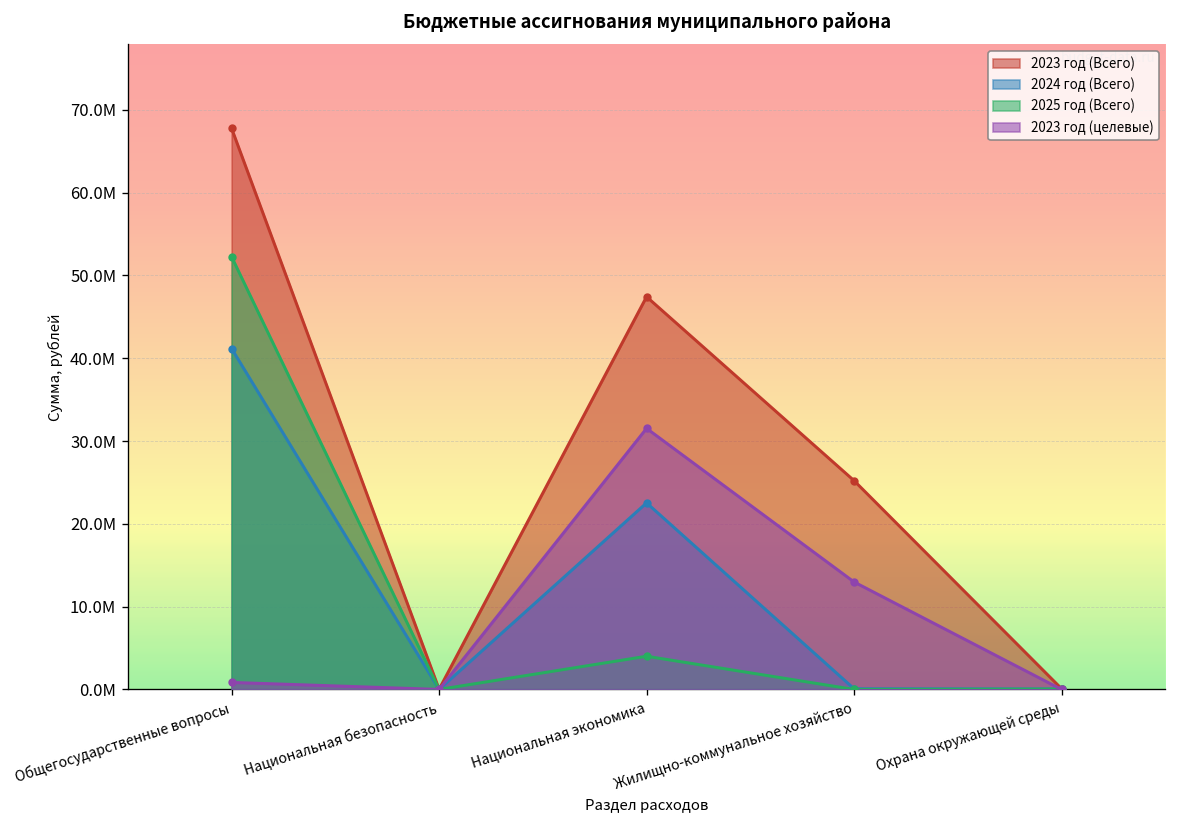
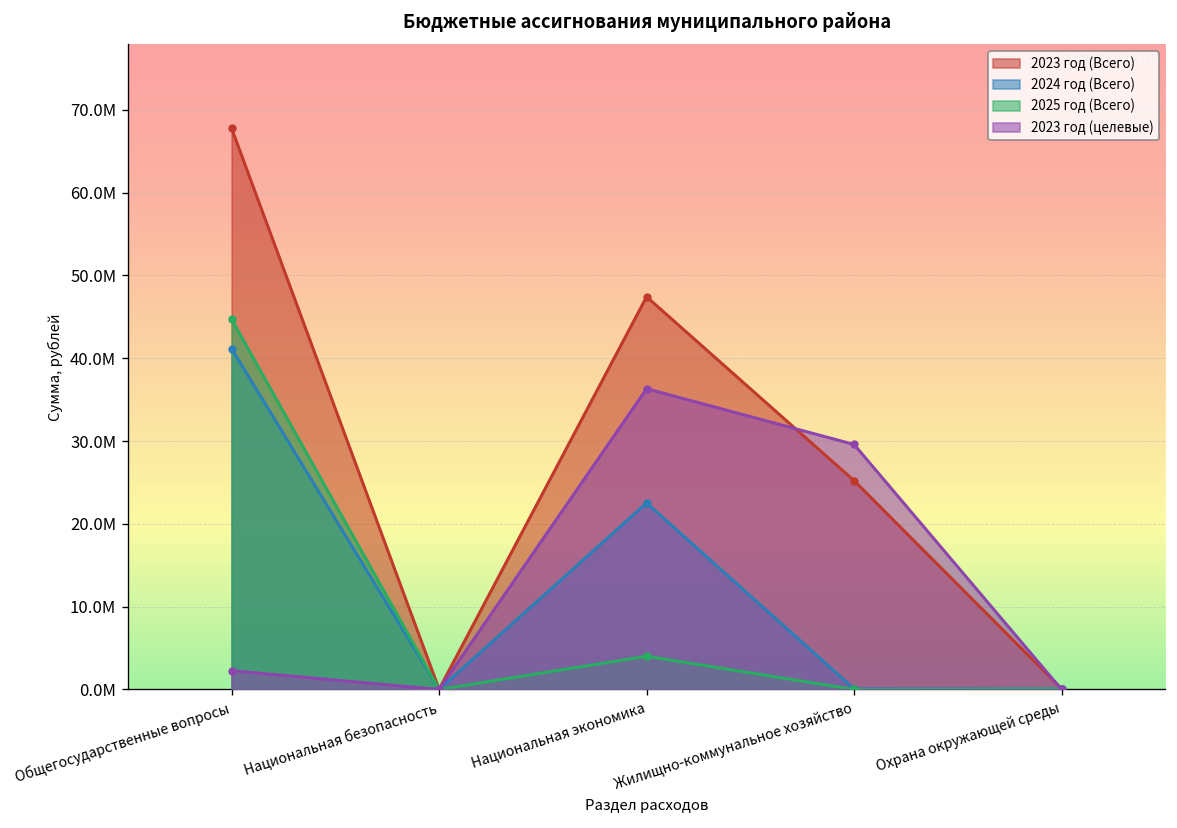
2025 год (Всего), Общегосударственные вопросы: 52000000 -> 45000000
2023 год (целевые), Общегосударственные вопросы: 1000000 -> 2000000
2023 год (целевые), Национальная экономика: 32000000 -> 36000000
2023 год (целевые), Жилищно-коммунальное хозяйство: 13000000 -> 30000000
